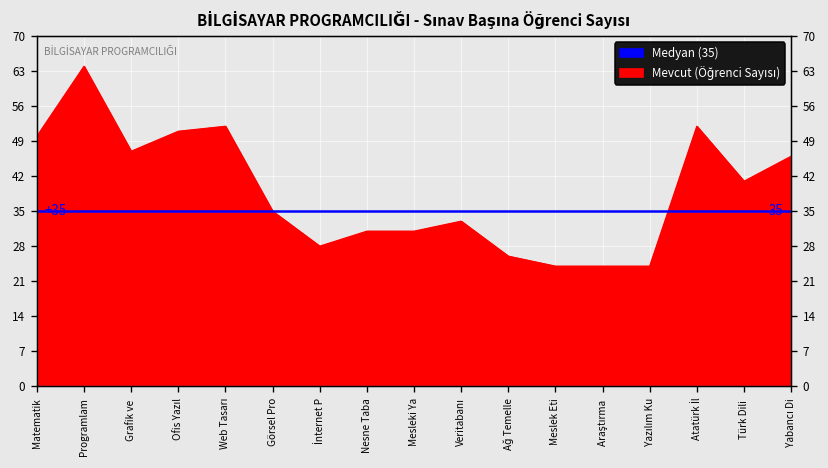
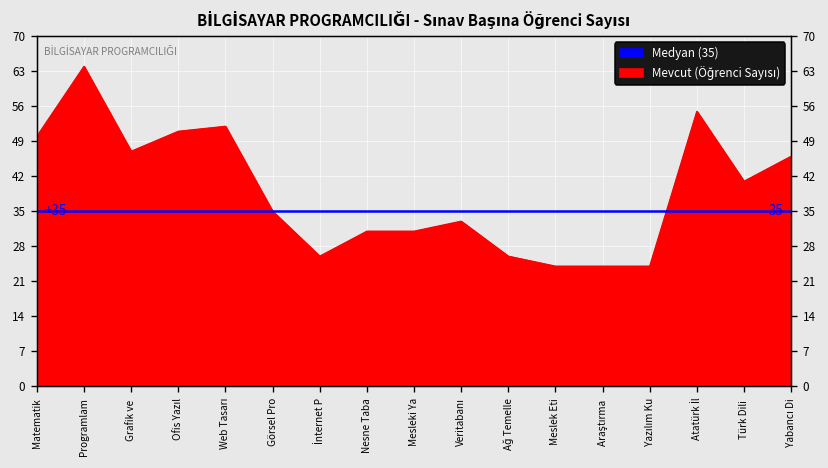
İnternet P: 28 -> 26
Atatürk İl: 52 -> 55
